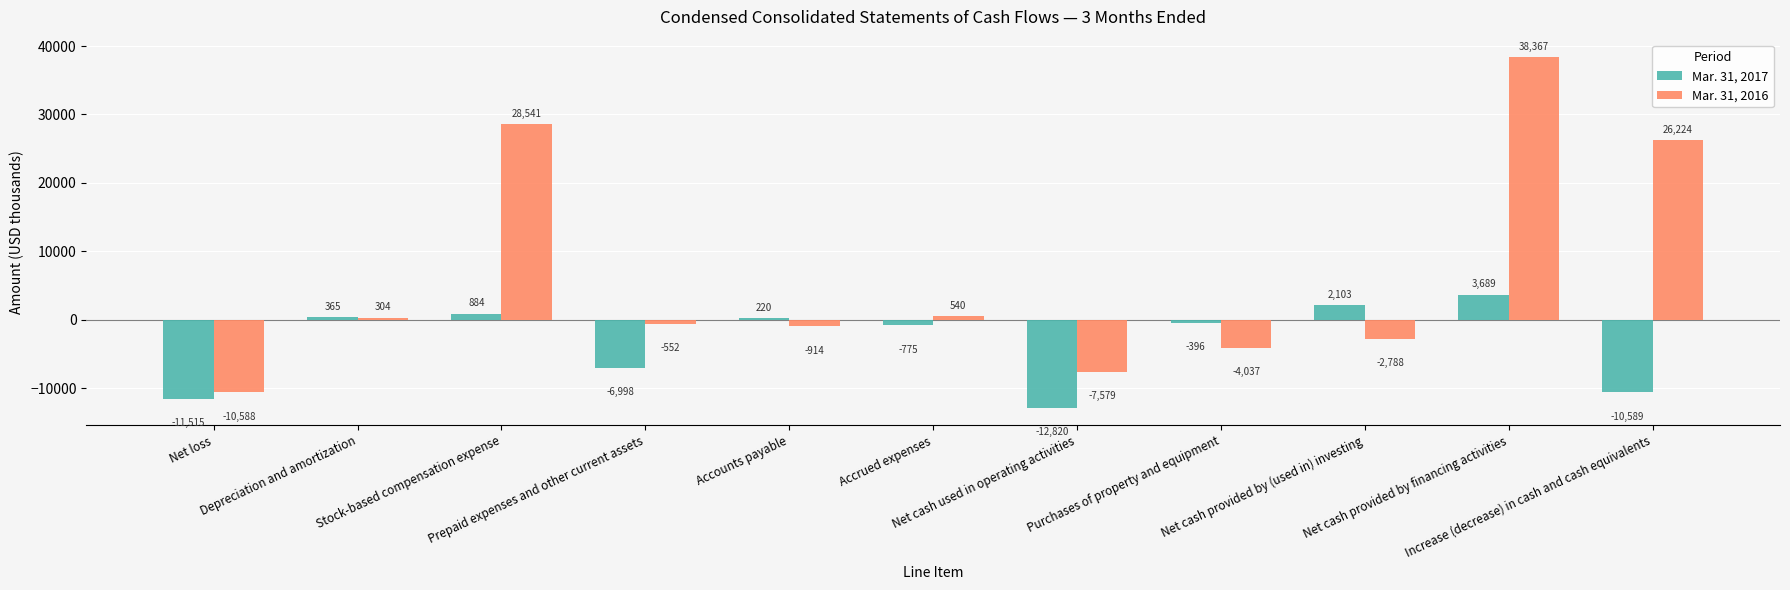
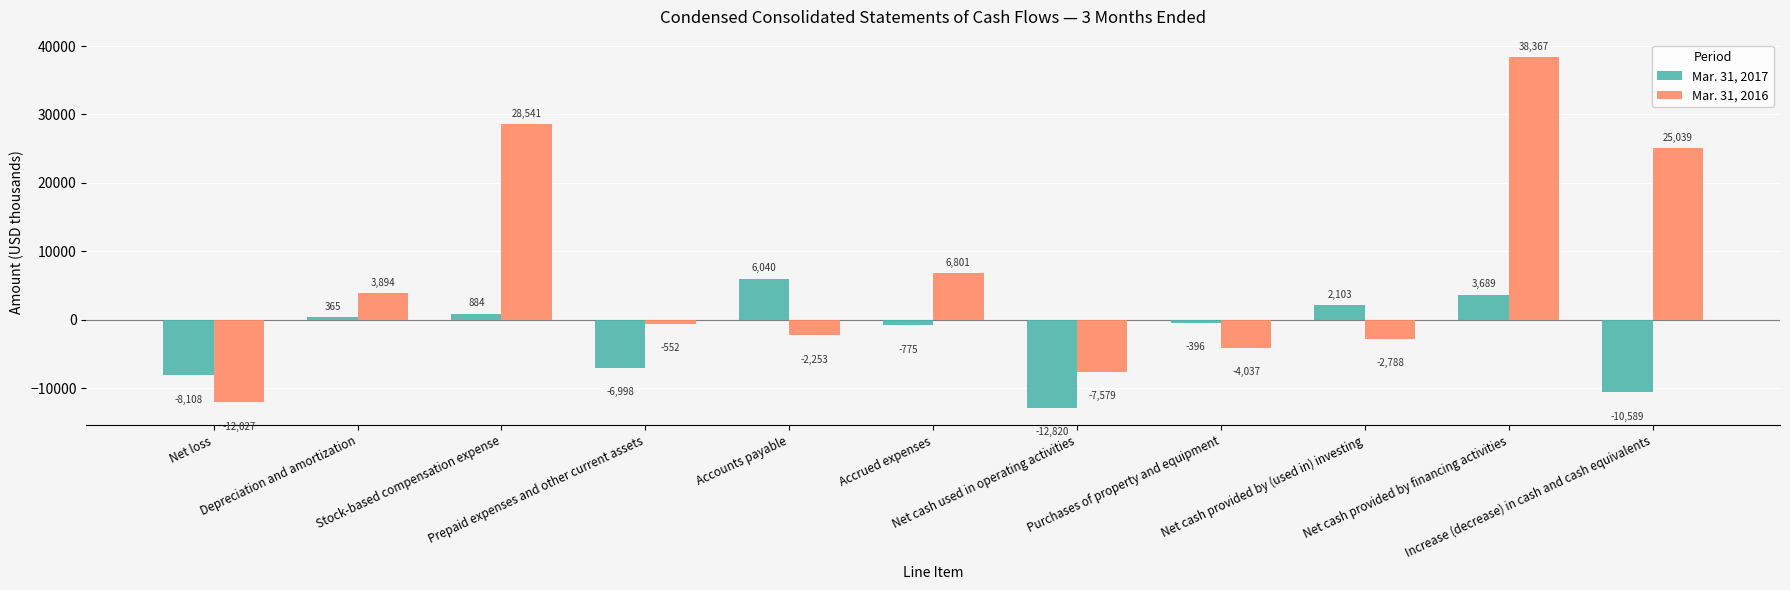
Mar. 31, 2017, Net loss: -11,515 -> -8,108
Mar. 31, 2016, Net loss: -10,588 -> -12,027
Mar. 31, 2016, Depreciation and amortization: 304 -> 3,894
Mar. 31, 2017, Accounts payable: 220 -> 6,040
Mar. 31, 2016, Accounts payable: -914 -> -2,253
Mar. 31, 2016, Accrued expenses: 540 -> 6,801
Mar. 31, 2016, Increase (decrease) in cash and cash equivalents: 26,224 -> 25,039
